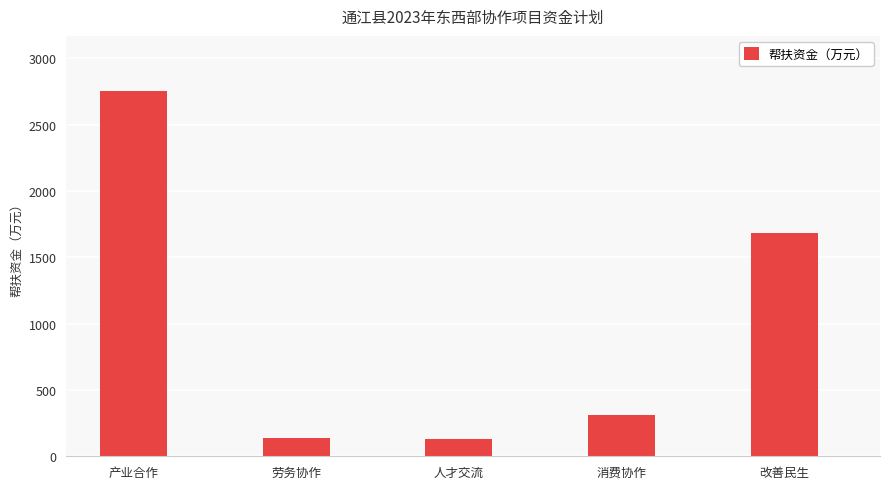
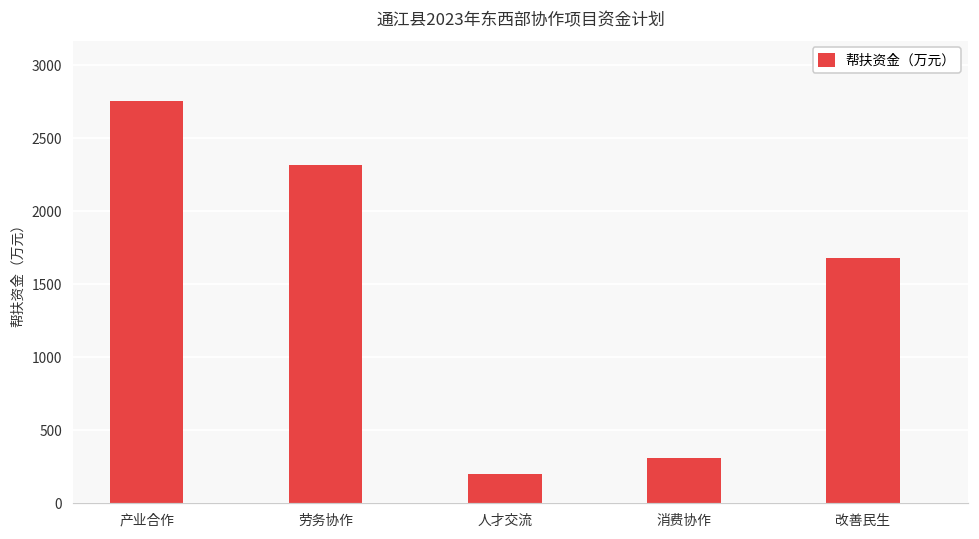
劳务协作: 140 -> 2310
人才交流: 130 -> 200
